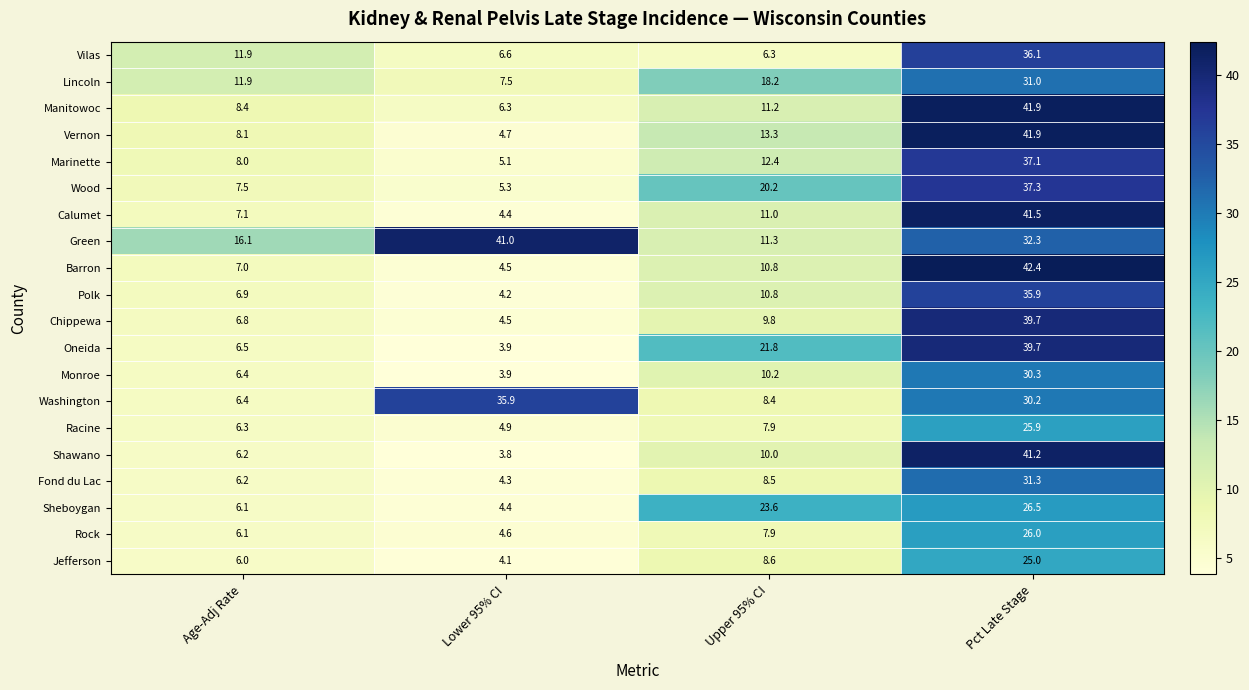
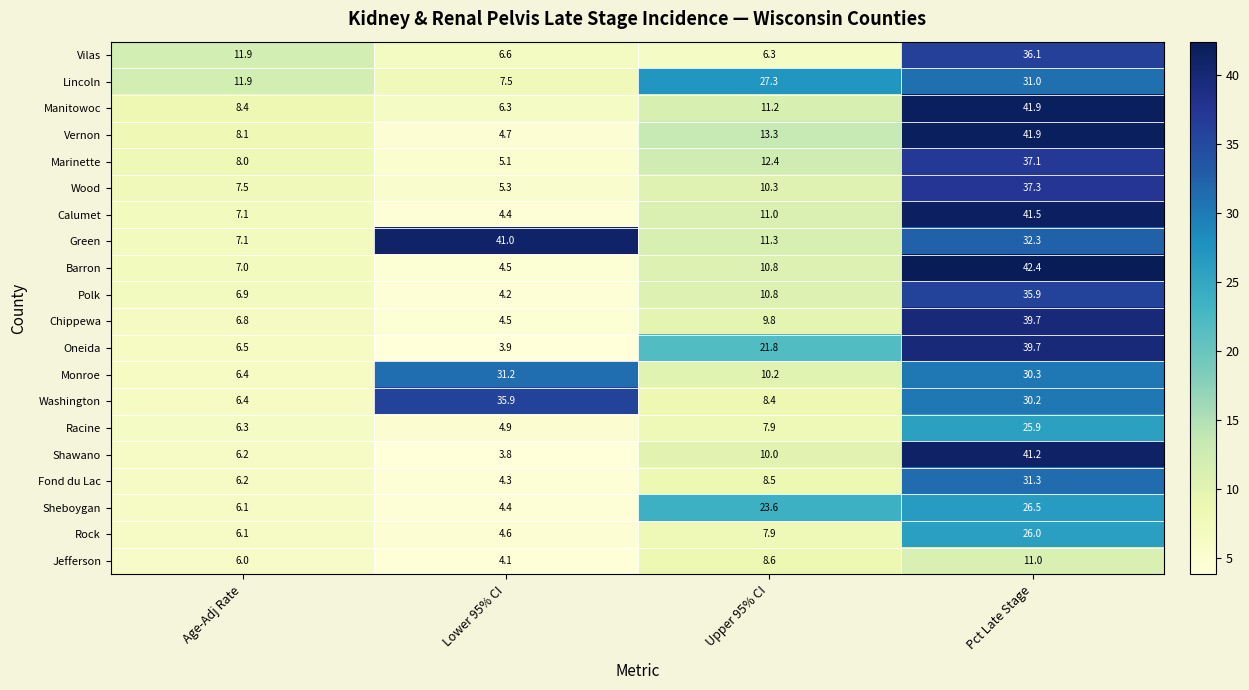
Lincoln, Upper 95% CI: 18.2 -> 27.3
Wood, Upper 95% CI: 20.2 -> 10.3
Green, Age-Adj Rate: 16.1 -> 7.1
Monroe, Lower 95% CI: 3.9 -> 31.2
Jefferson, Pct Late Stage: 25.0 -> 11.0
